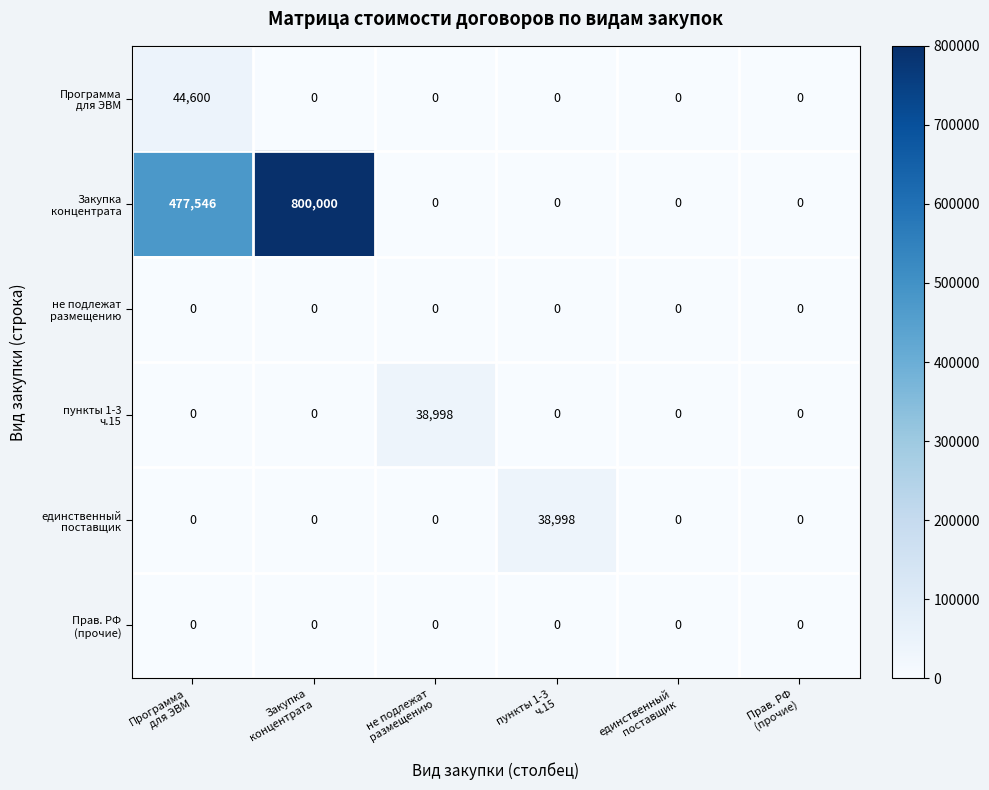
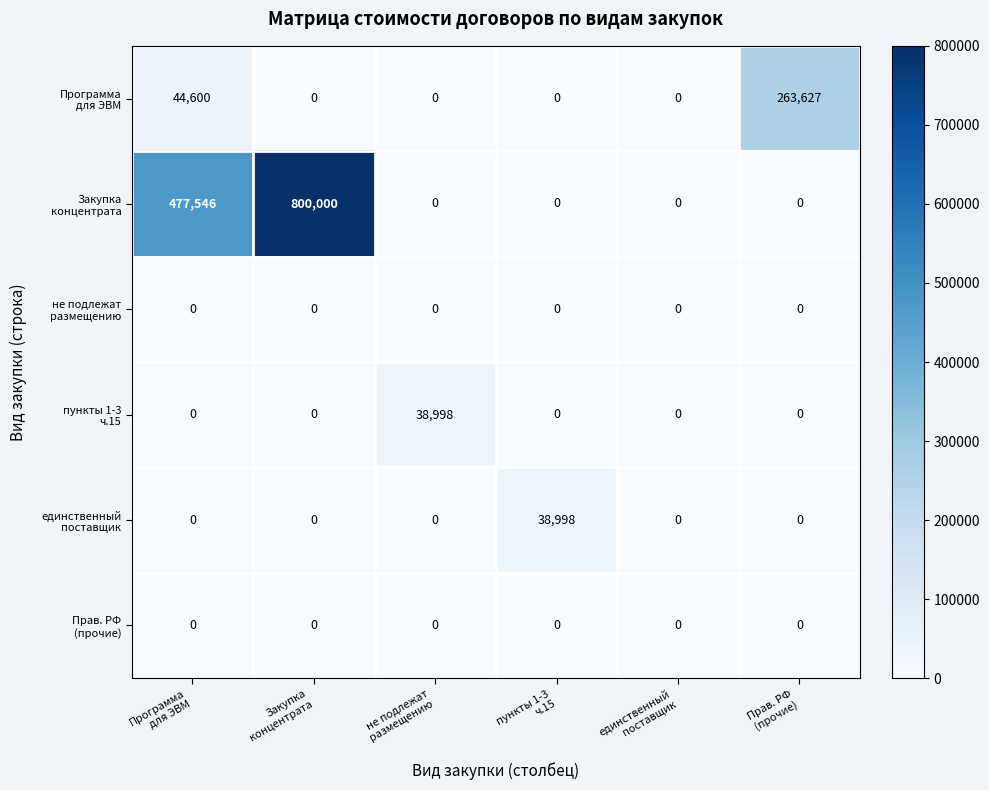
Программа для ЭВМ, Прав. РФ (прочие): 0 -> 263,627
